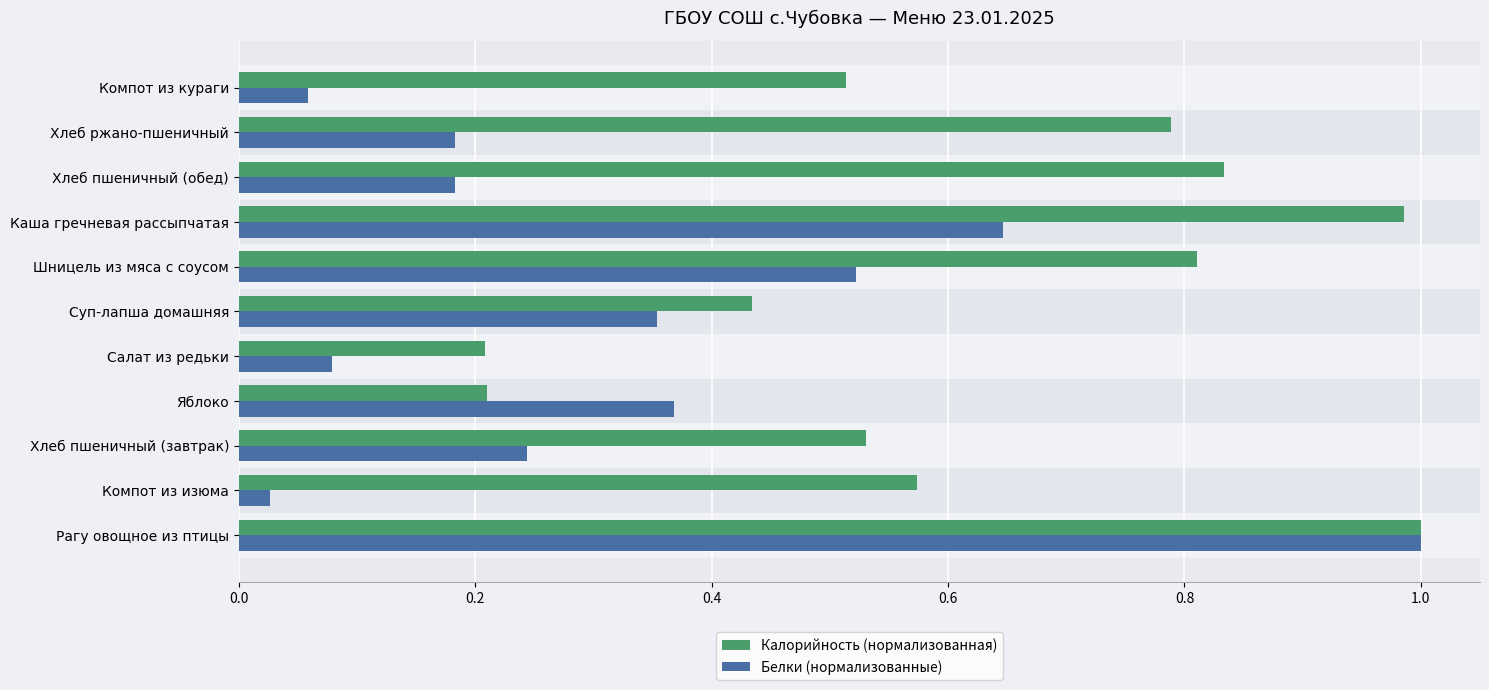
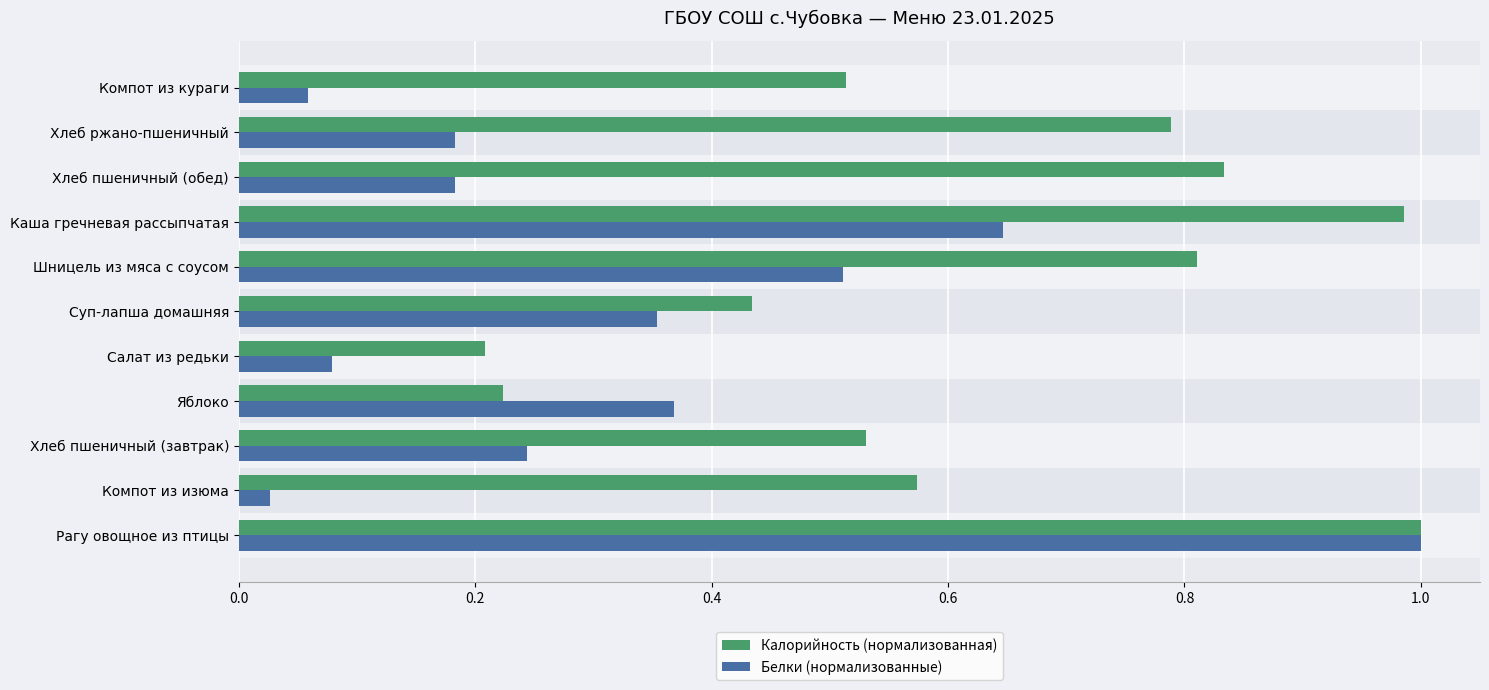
Белки (нормализованные), Шницель из мяса с соусом: 0.522 -> 0.511
Калорийность (нормализованная), Яблоко: 0.210 -> 0.223
